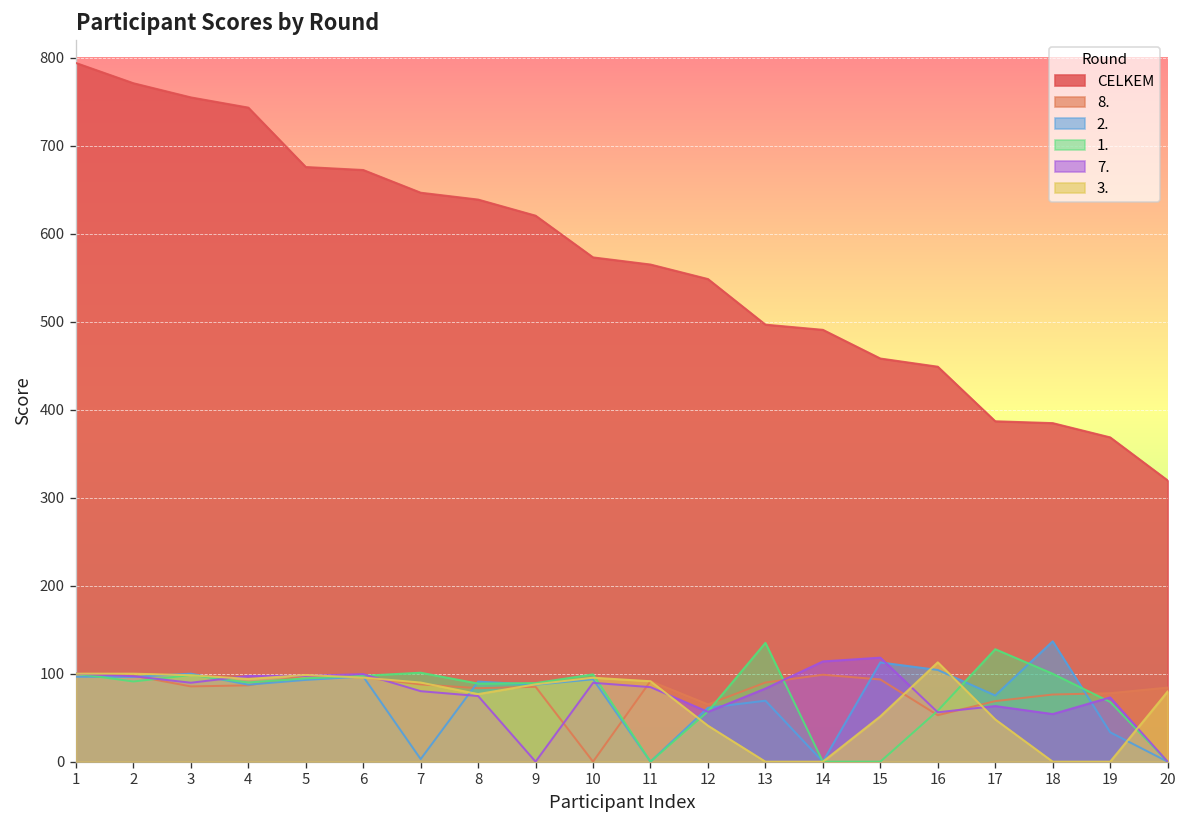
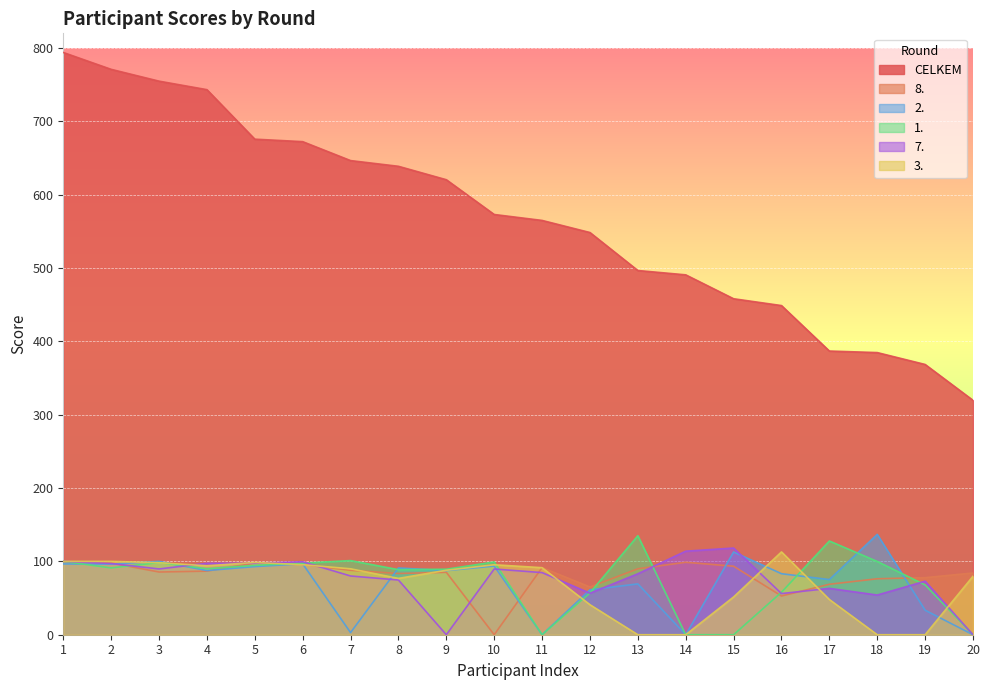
2., 16: 100 -> 80
